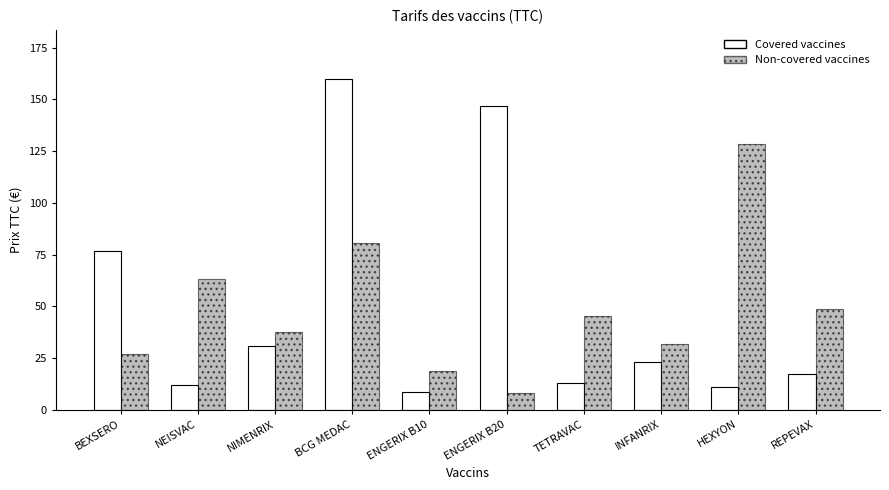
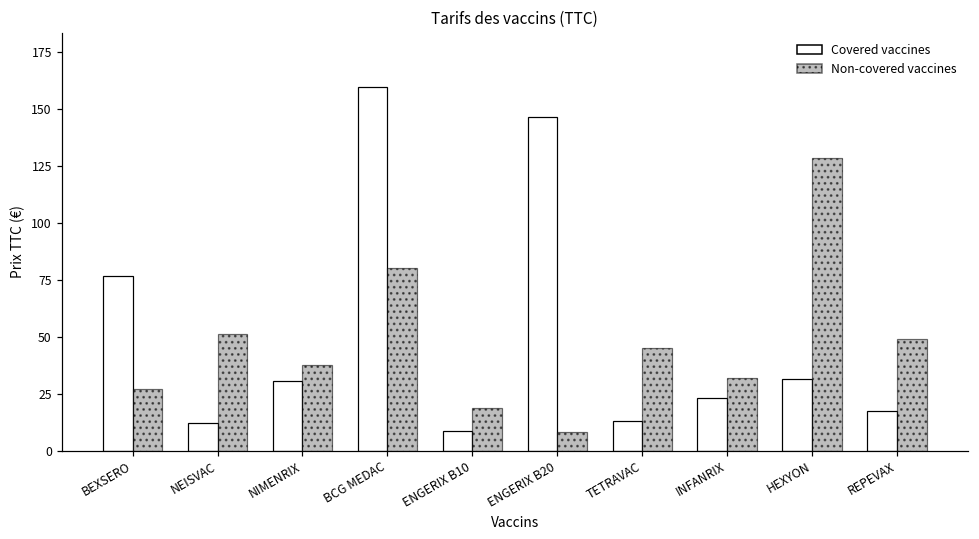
Non-covered vaccines, NEISVAC: 63 -> 52
Covered vaccines, HEXYON: 11 -> 31
